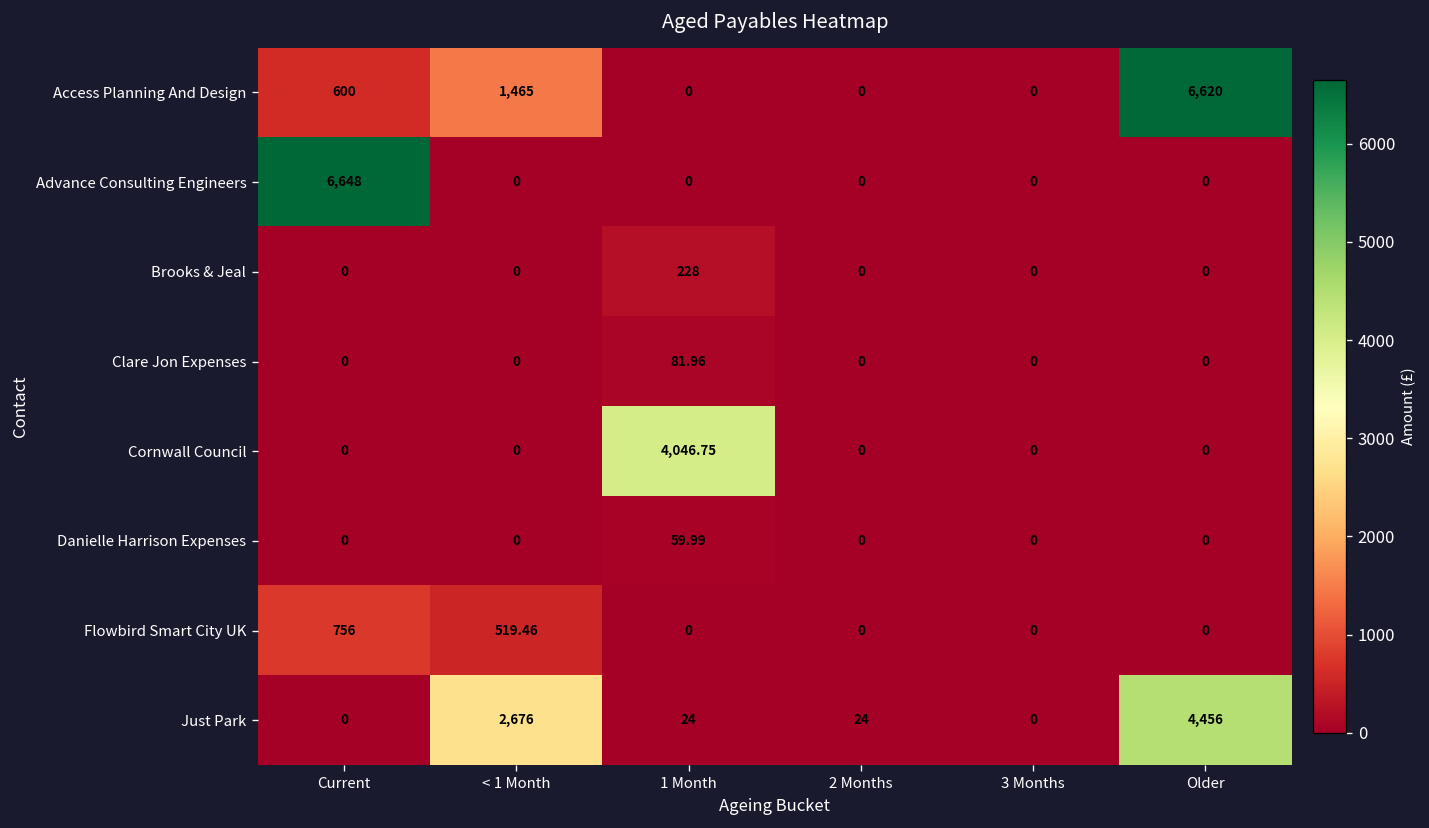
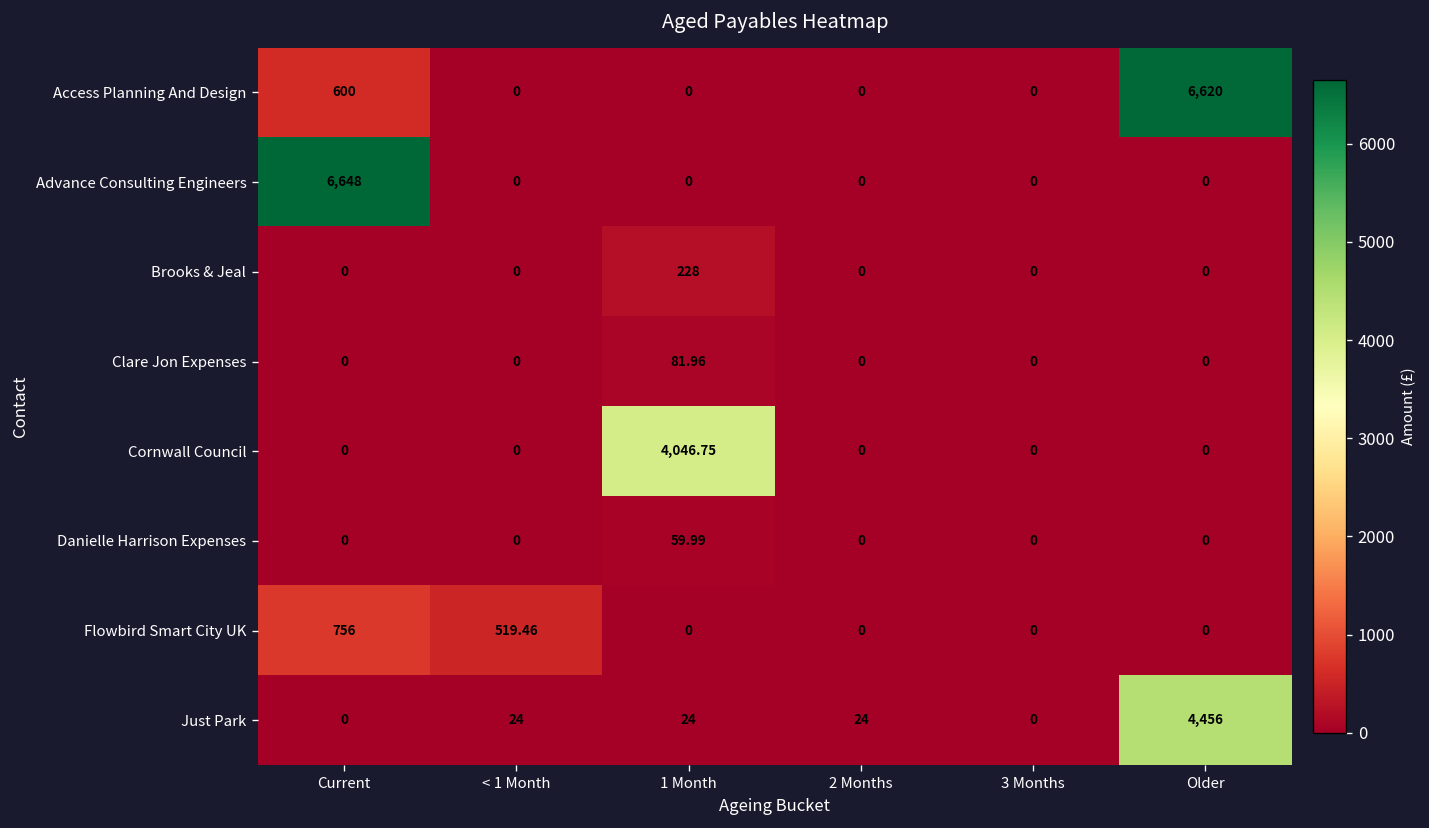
Access Planning And Design, < 1 Month: 1,465 -> 0
Just Park, < 1 Month: 2,676 -> 24
